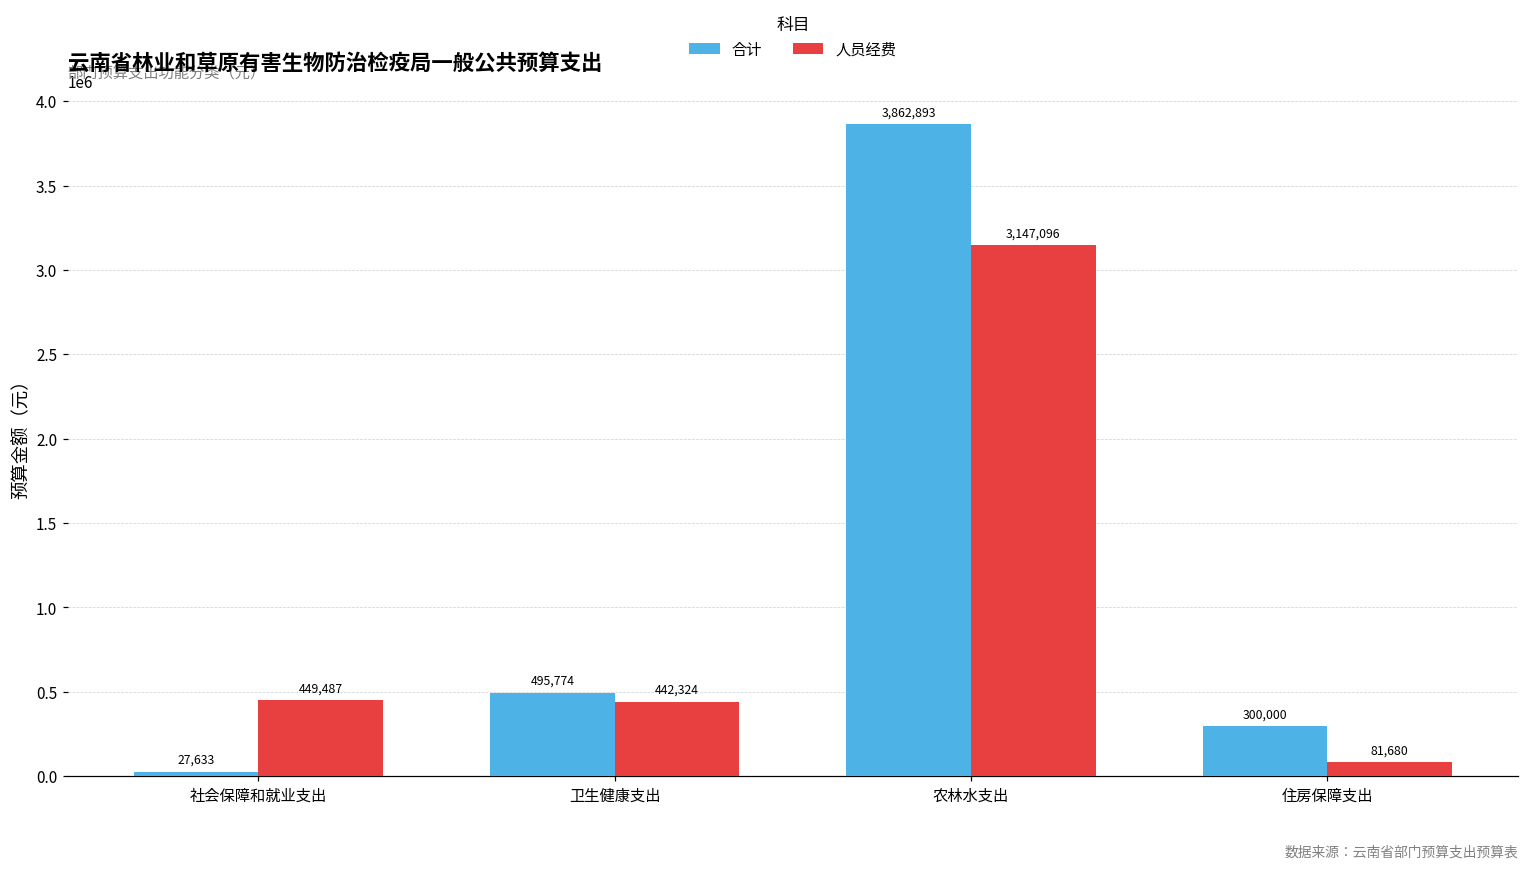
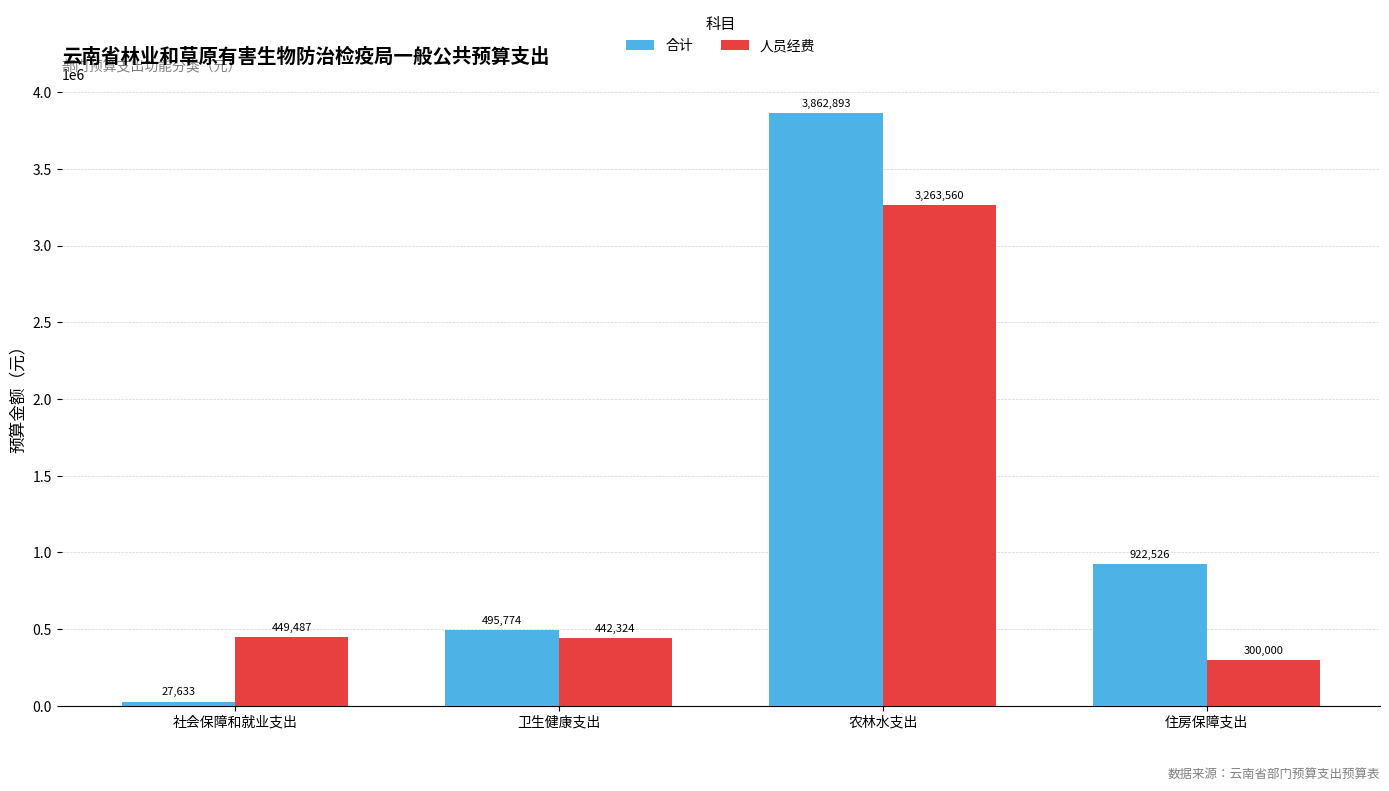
人员经费, 农林水支出: 3,147,096 -> 3,263,560
合计, 住房保障支出: 300,000 -> 922,526
人员经费, 住房保障支出: 81,680 -> 300,000
